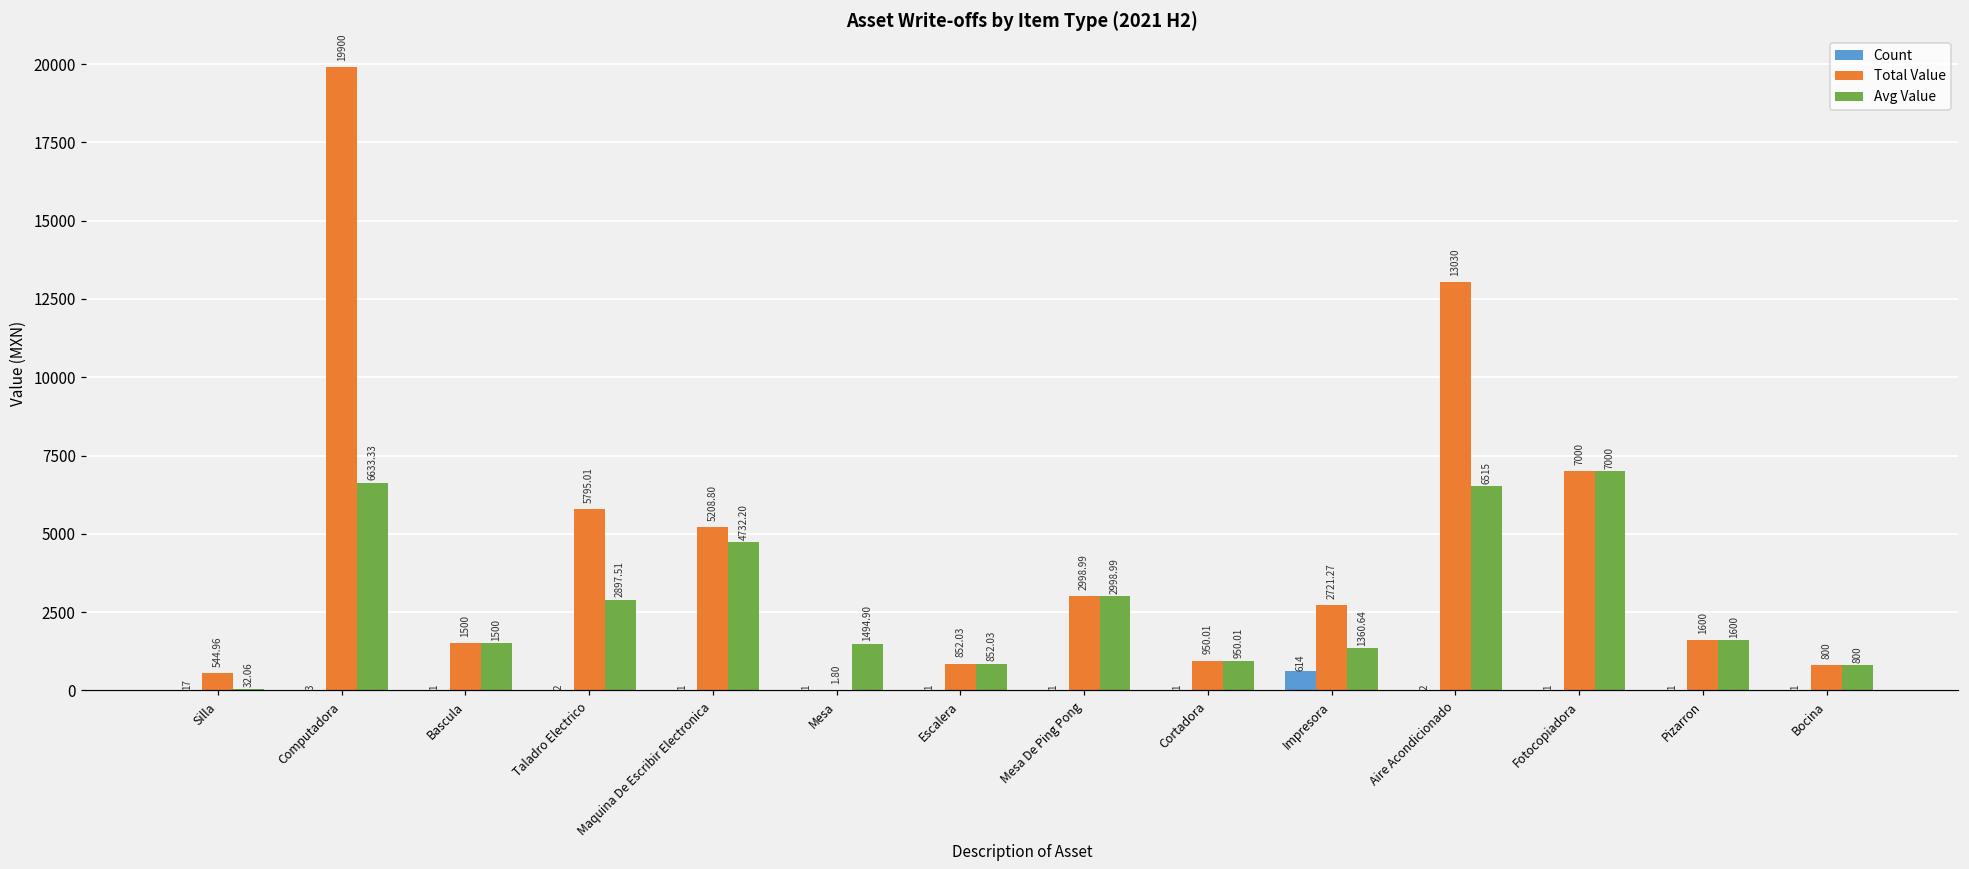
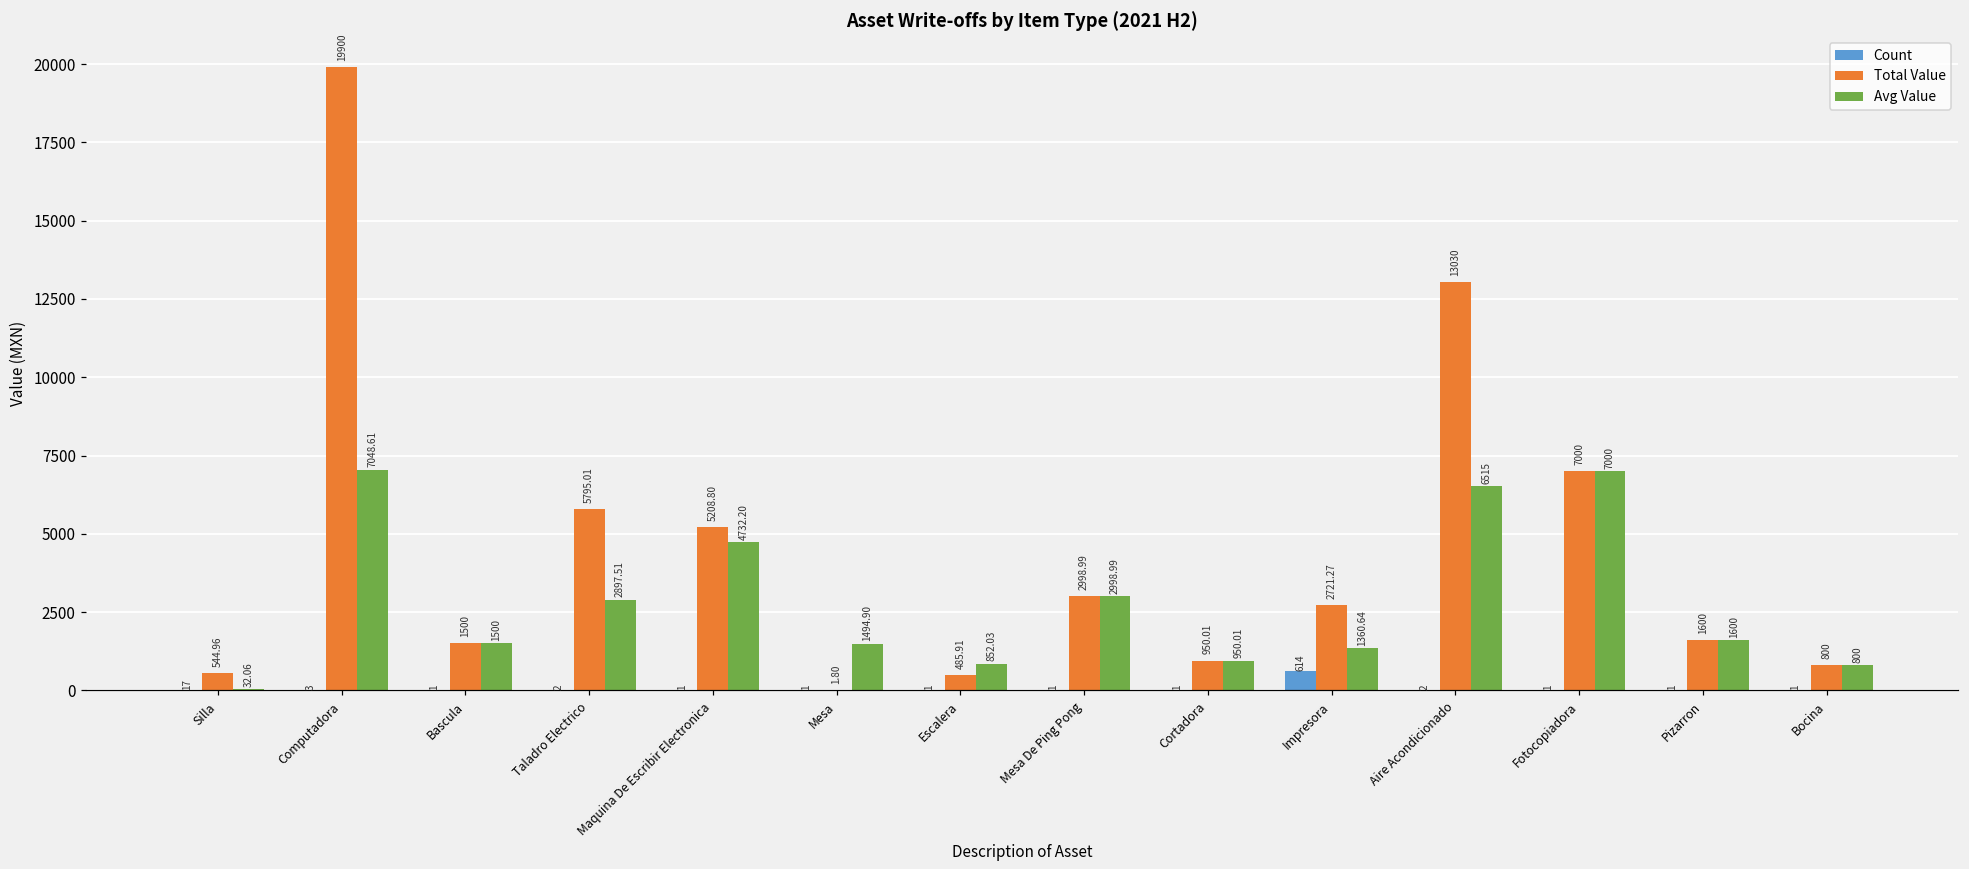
Avg Value, Computadora: 6633.33 -> 7048.61
Total Value, Escalera: 852.03 -> 485.91
